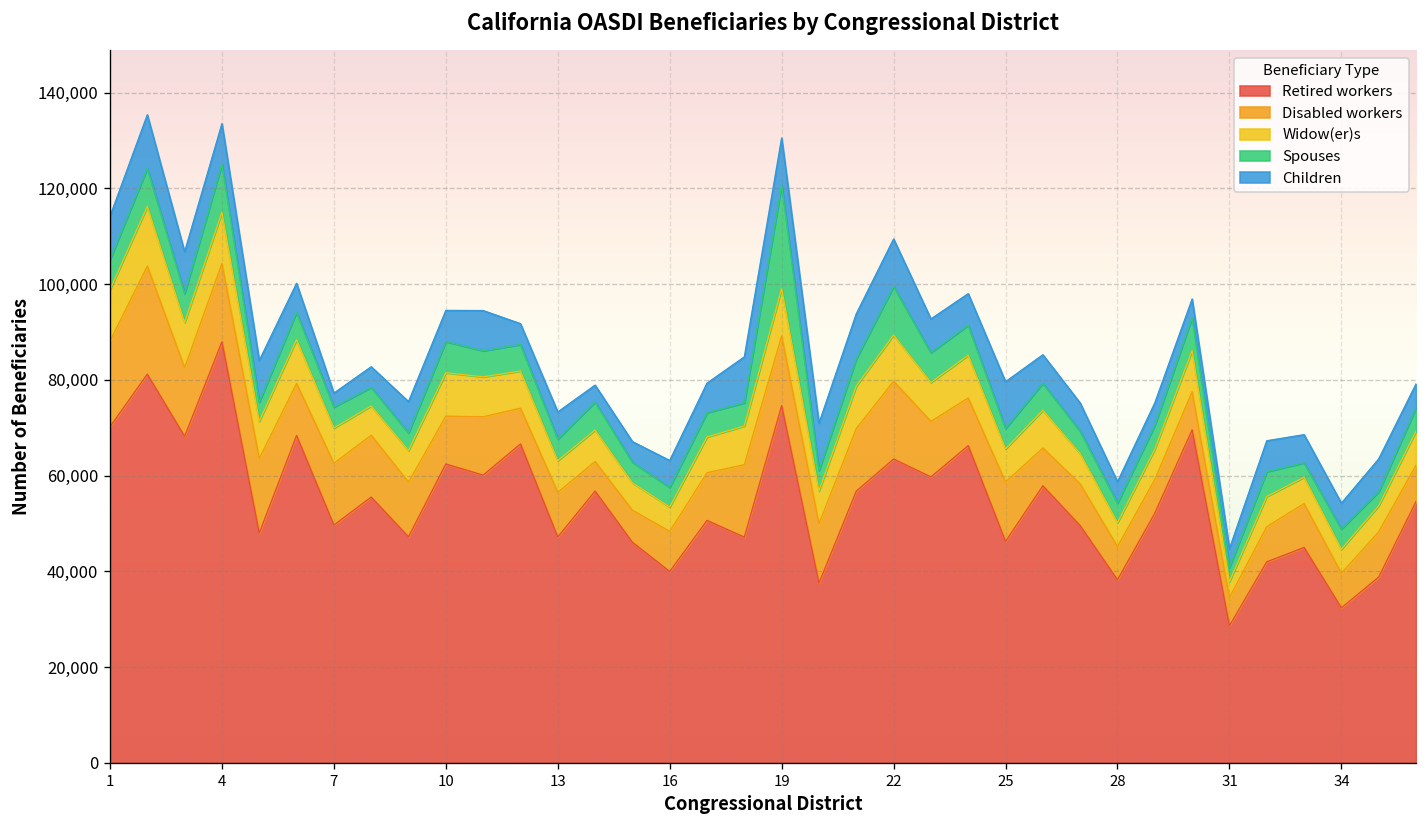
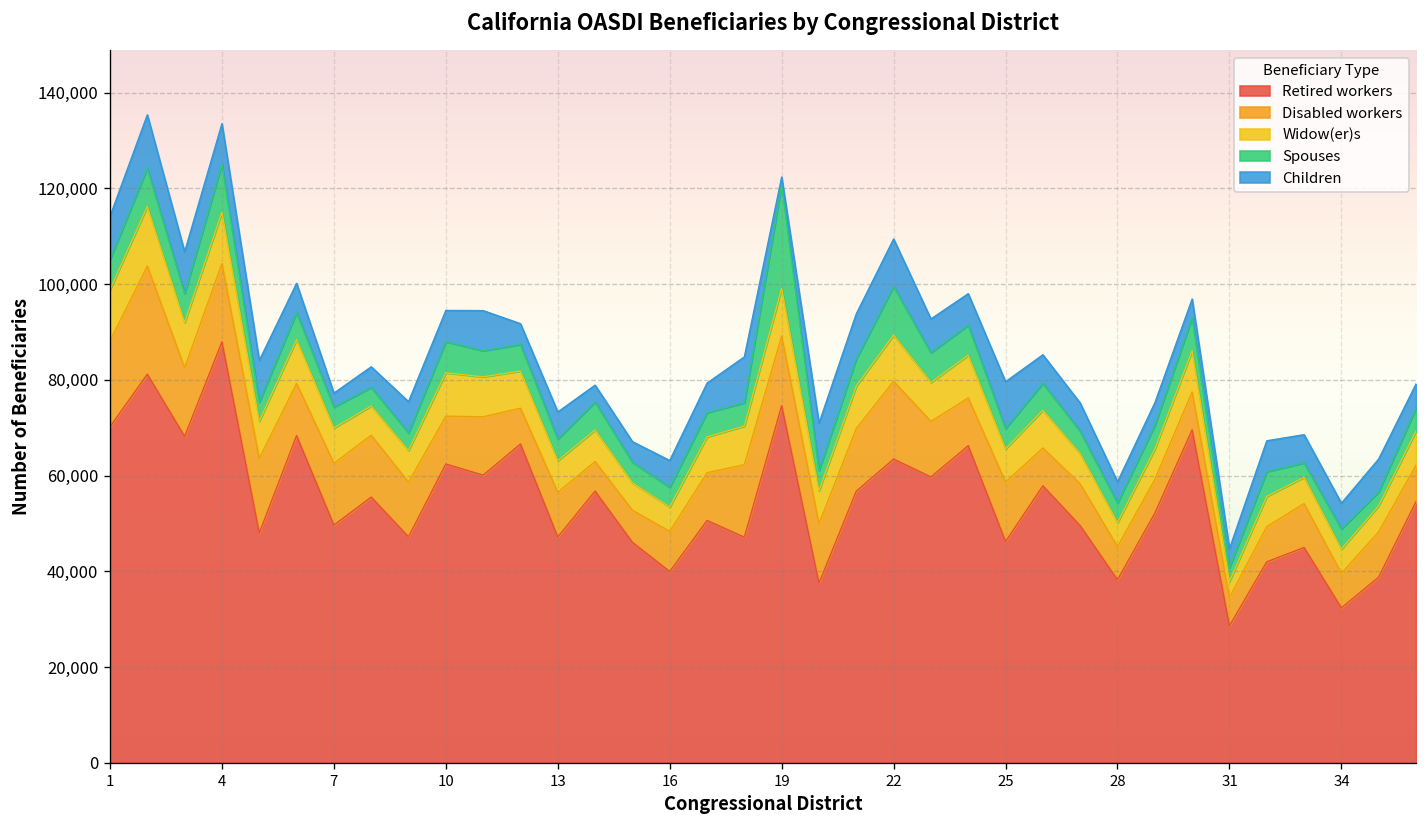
Children, 19: 10,000 -> 2,000
